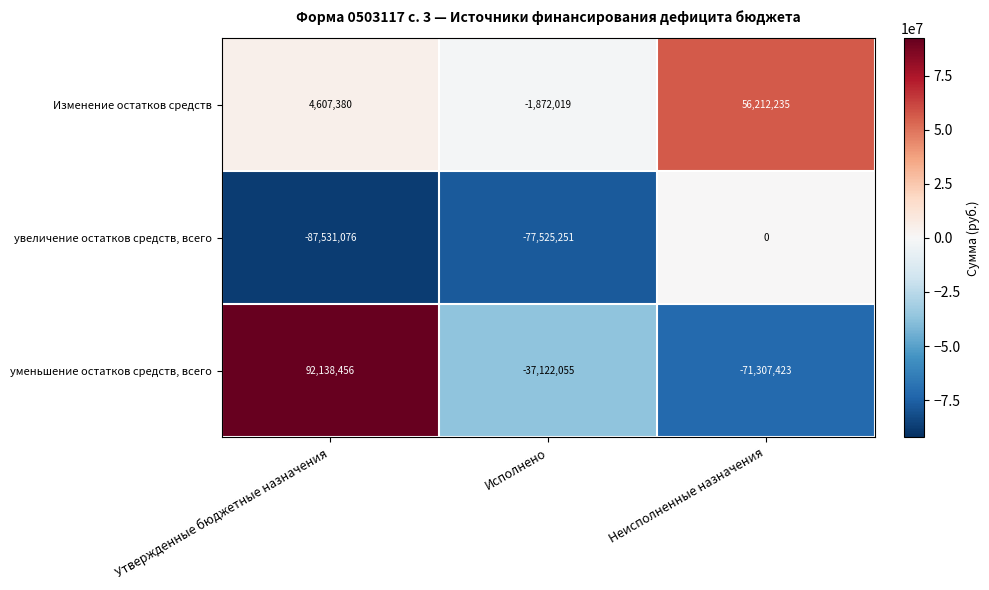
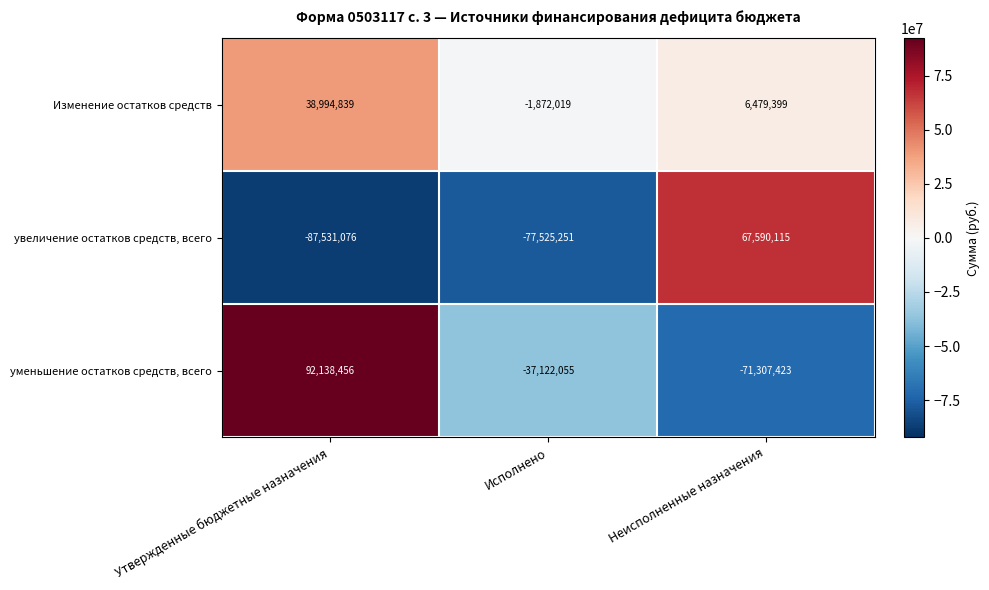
Изменение остатков средств, Утвержденные бюджетные назначения: 4,607,380 -> 38,994,839
Изменение остатков средств, Неисполненные назначения: 56,212,235 -> 6,479,399
увеличение остатков средств, всего, Неисполненные назначения: 0 -> 67,590,115
